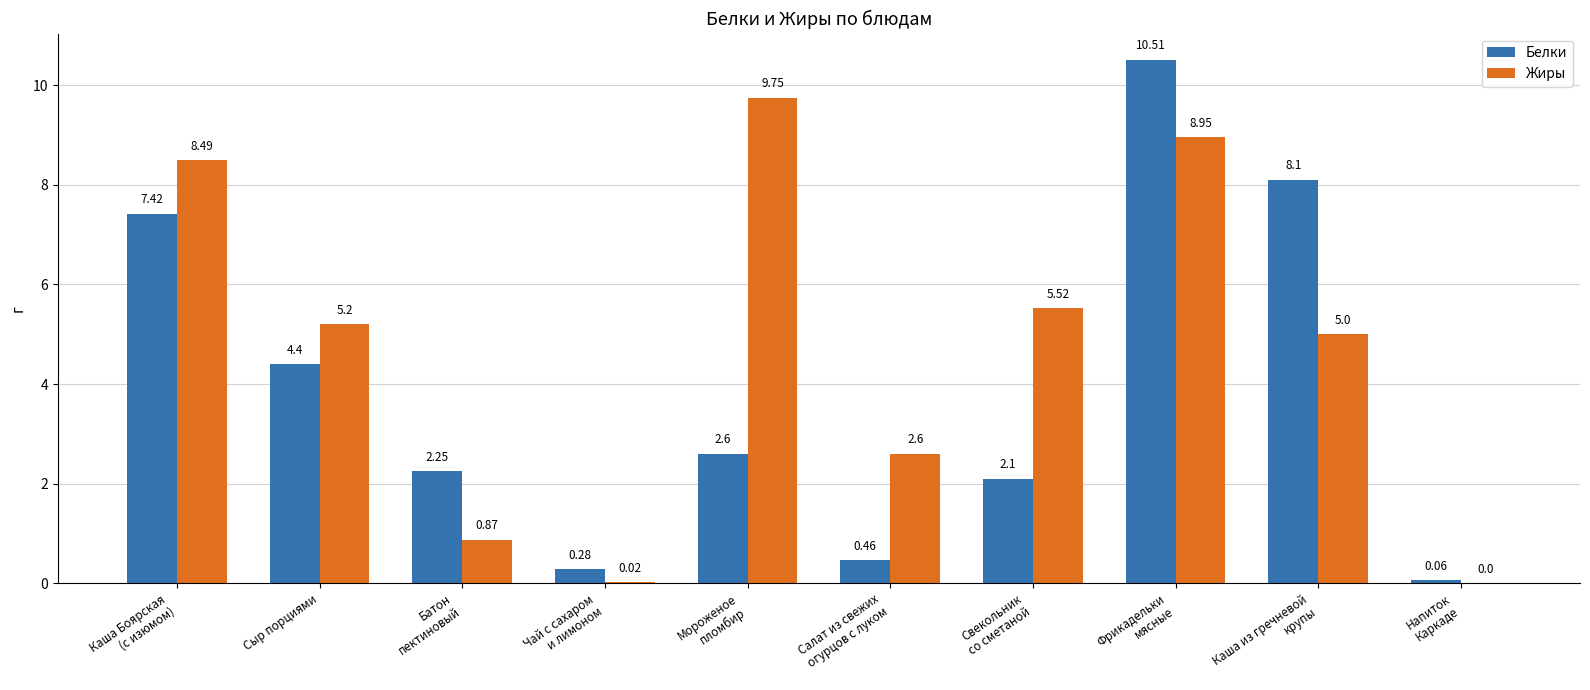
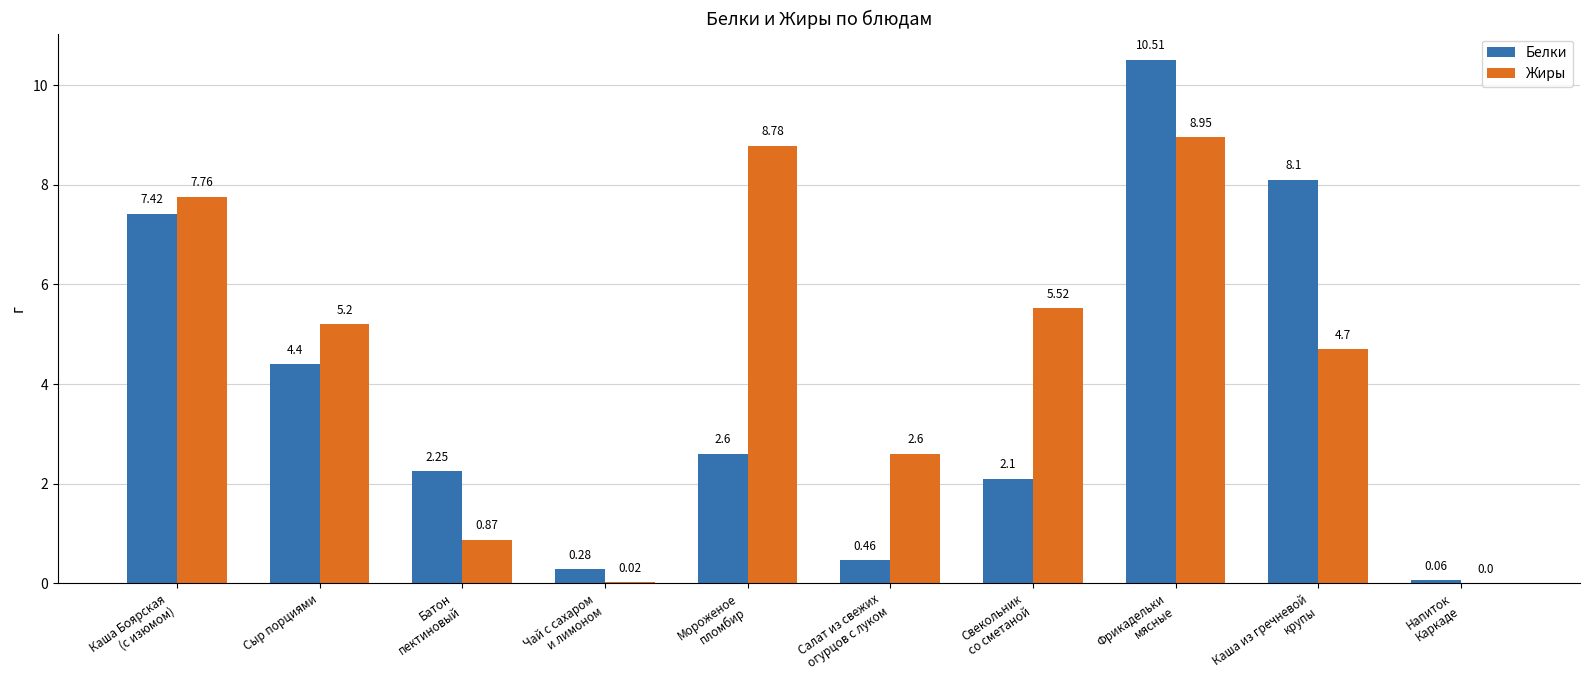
Жиры, Каша Боярская (с изюмом): 8.49 -> 7.76
Жиры, Мороженое пломбир: 9.75 -> 8.78
Жиры, Каша из гречневой крупы: 5.0 -> 4.7
